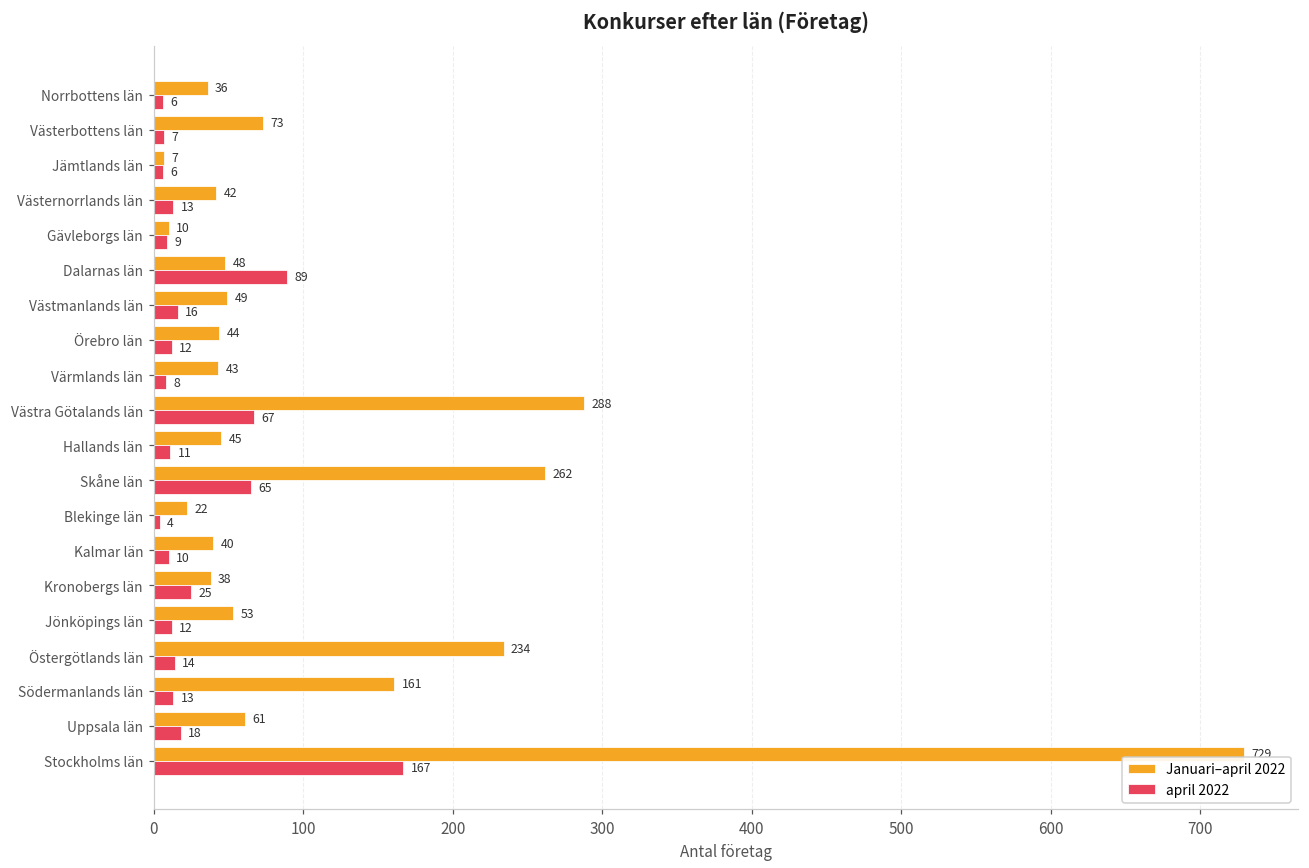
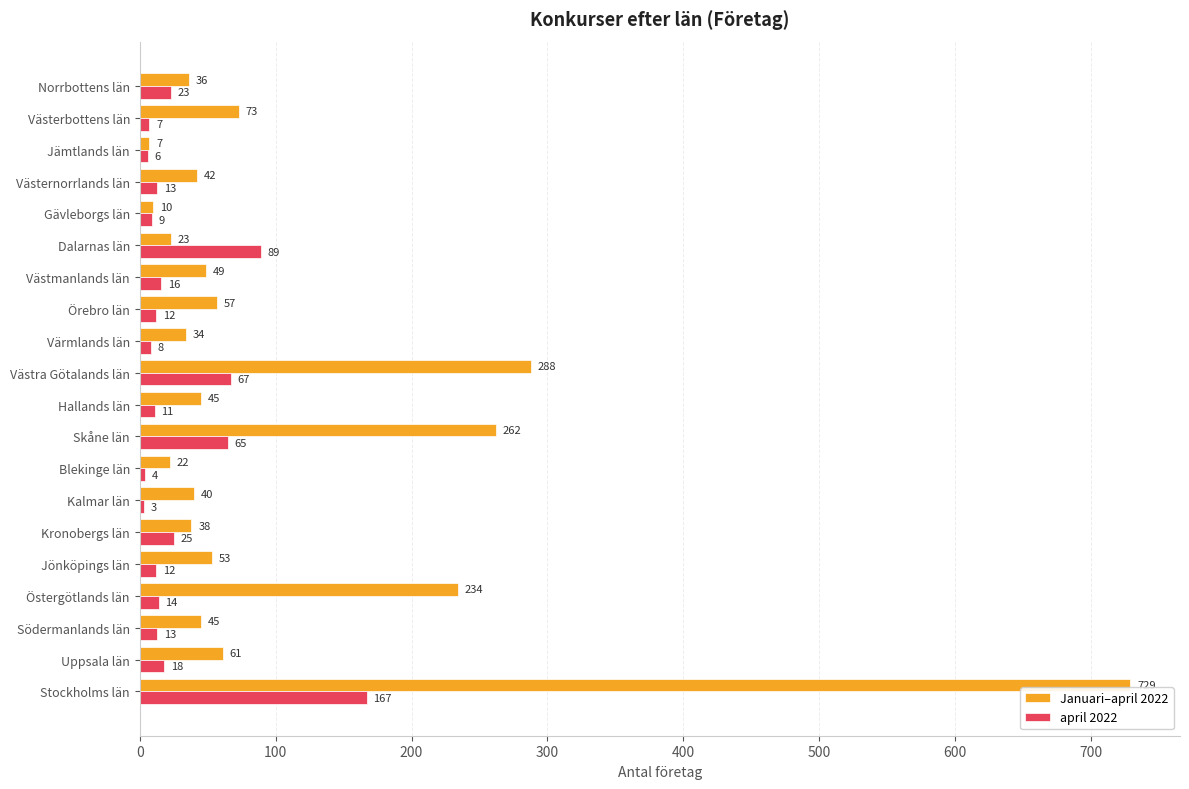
april 2022, Norrbottens län: 6 -> 23
Januari–april 2022, Dalarnas län: 48 -> 23
Januari–april 2022, Örebro län: 44 -> 57
Januari–april 2022, Värmlands län: 43 -> 34
april 2022, Kalmar län: 10 -> 3
Januari–april 2022, Södermanlands län: 161 -> 45
